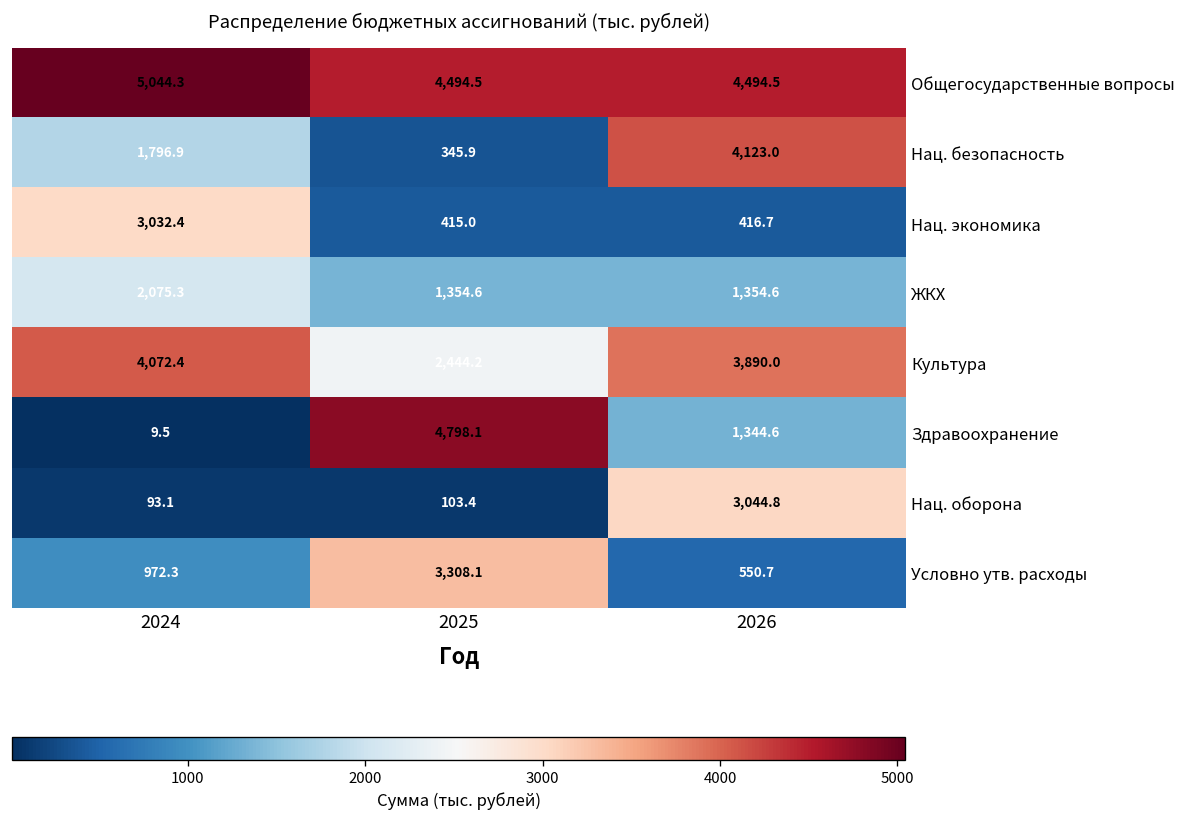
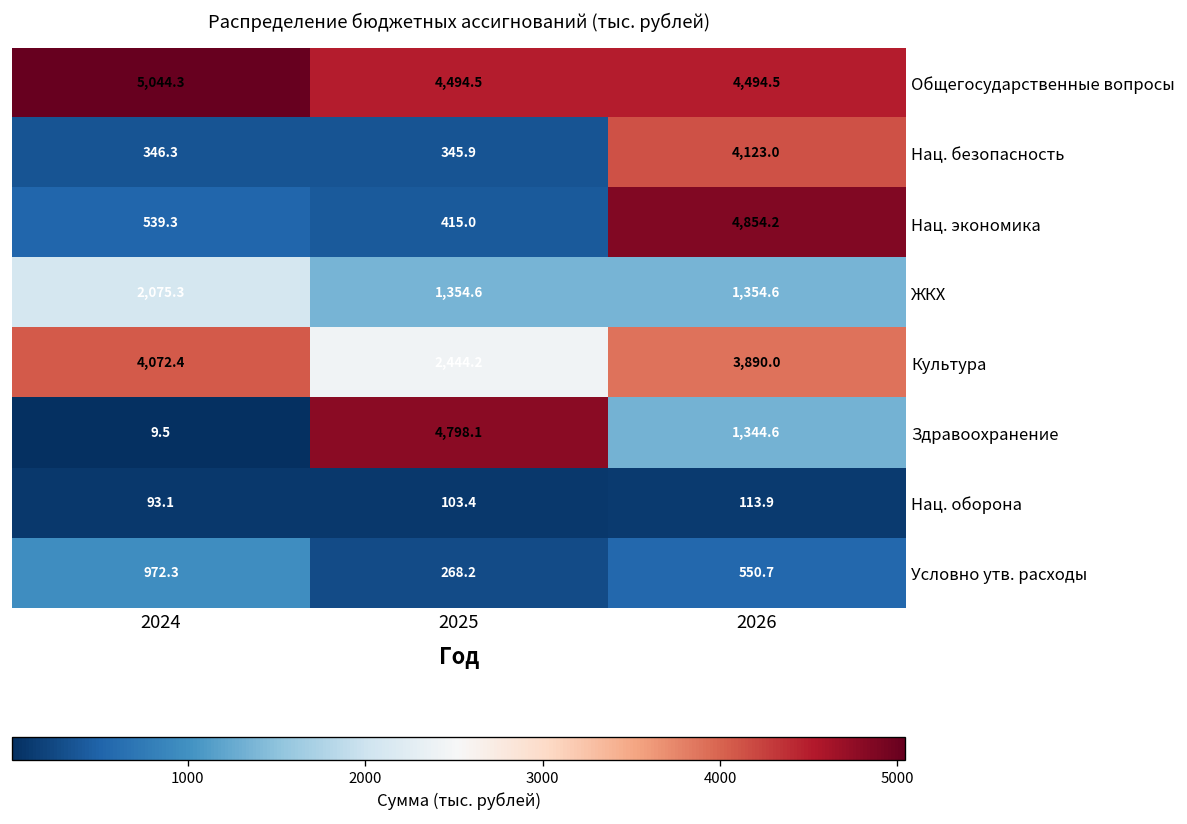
Нац. безопасность, 2024: 1,796.9 -> 346.3
Нац. экономика, 2024: 3,032.4 -> 539.3
Нац. экономика, 2026: 416.7 -> 4,854.2
Нац. оборона, 2026: 3,044.8 -> 113.9
Условно утв. расходы, 2025: 3,308.1 -> 268.2
